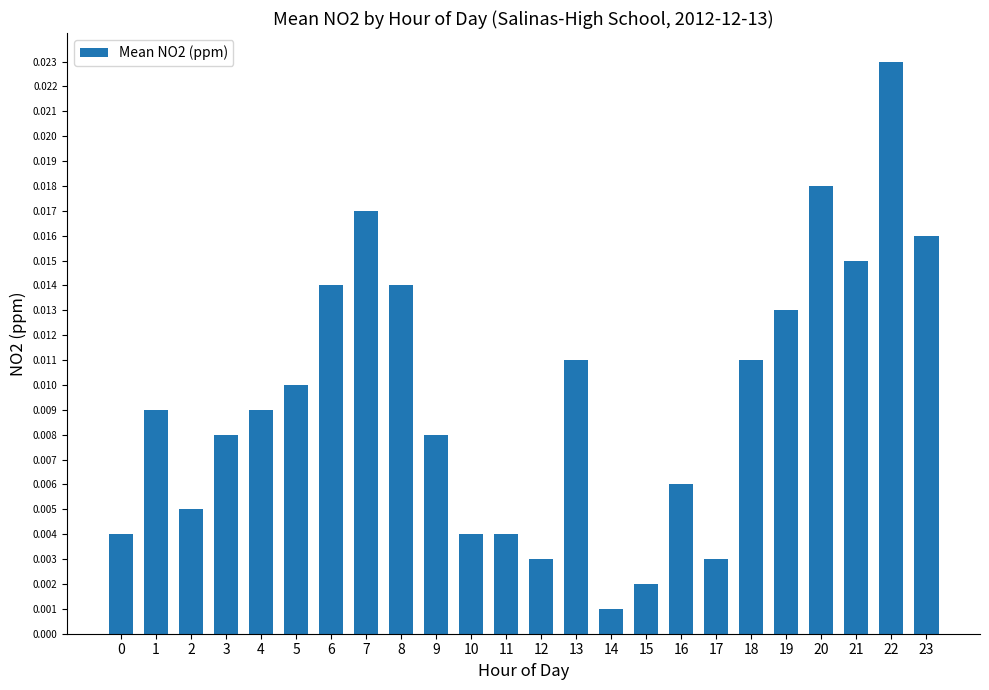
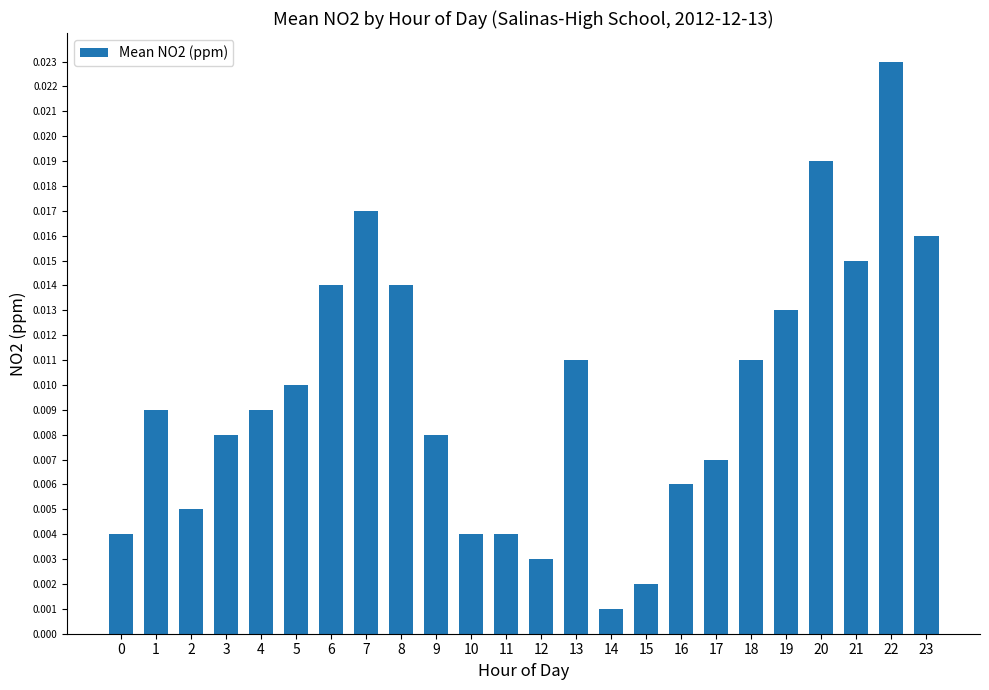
17: 0.003 -> 0.007
20: 0.018 -> 0.019
